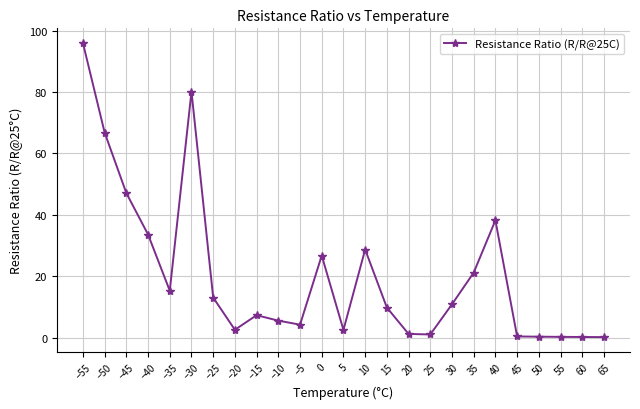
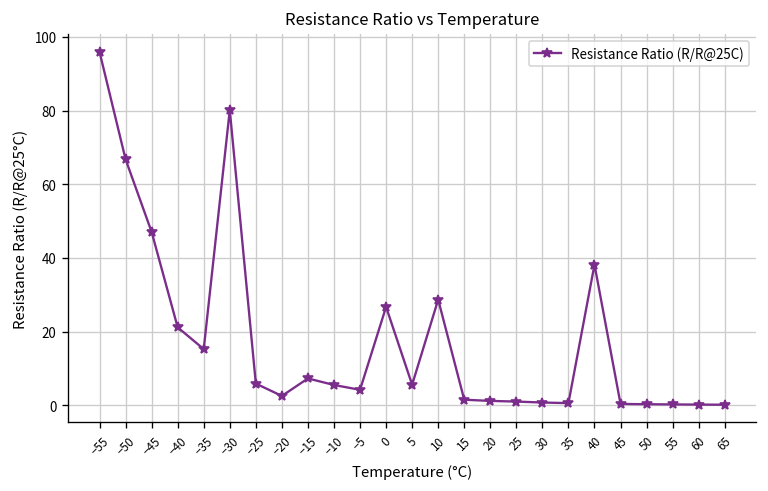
−40: 34 -> 21
−25: 13 -> 6
5: 2 -> 6
15: 10 -> 2
30: 11 -> 1
35: 21 -> 1
